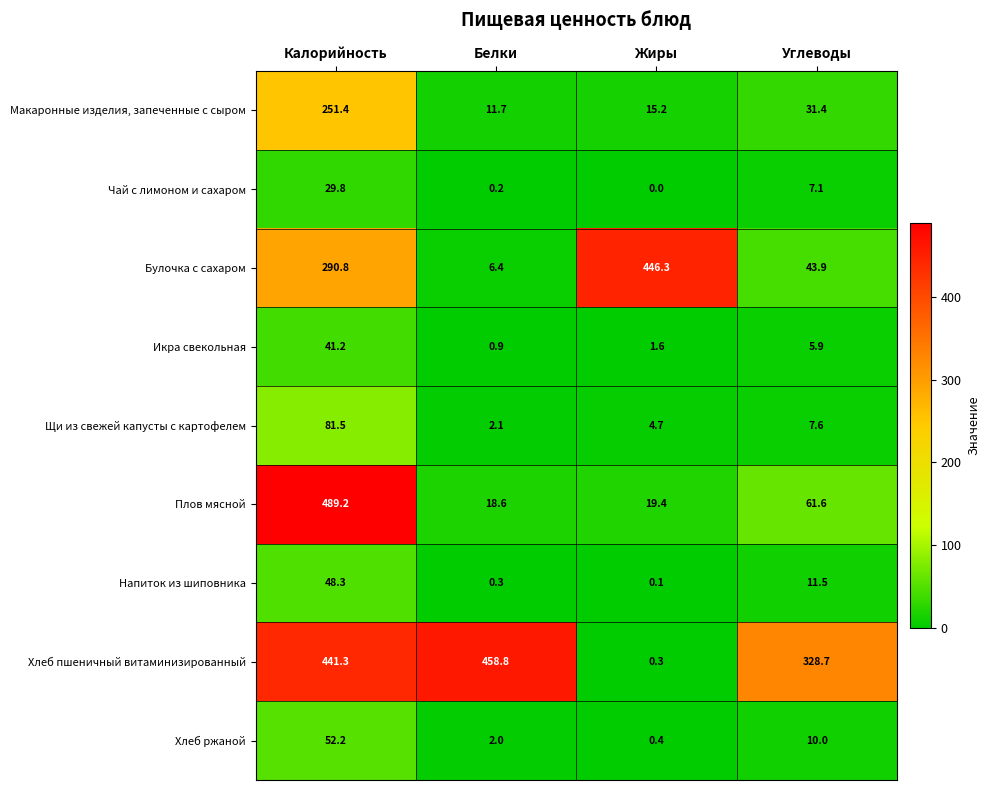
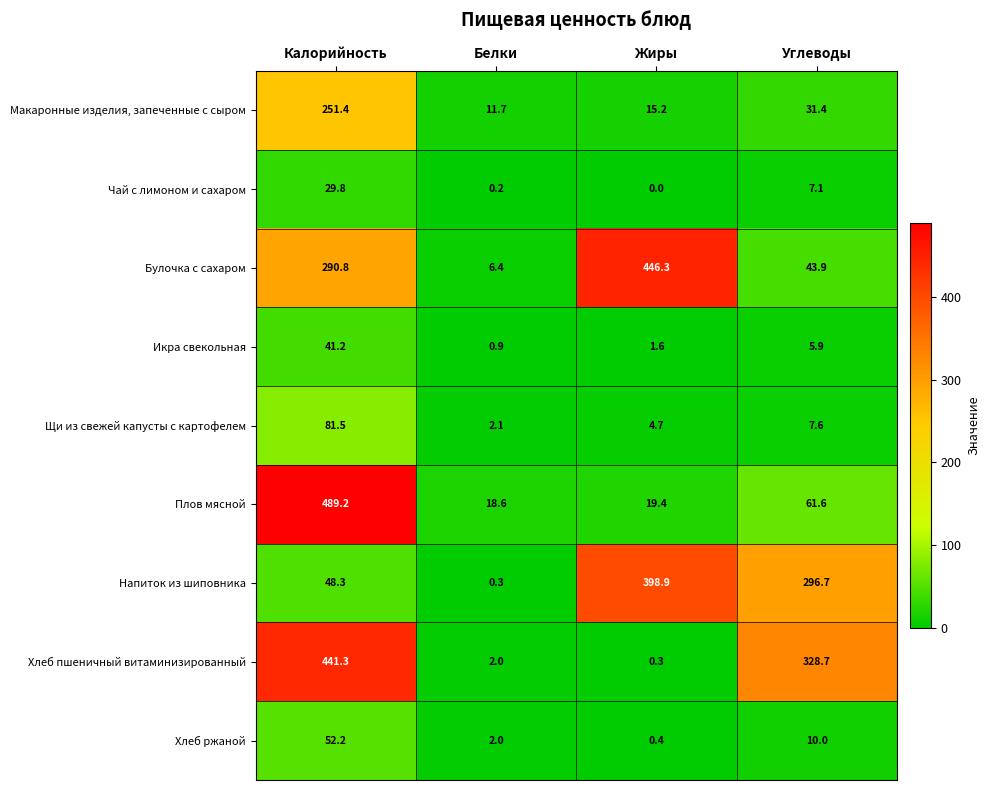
Напиток из шиповника, Жиры: 0.1 -> 398.9
Напиток из шиповника, Углеводы: 11.5 -> 296.7
Хлеб пшеничный витаминизированный, Белки: 458.8 -> 2.0
